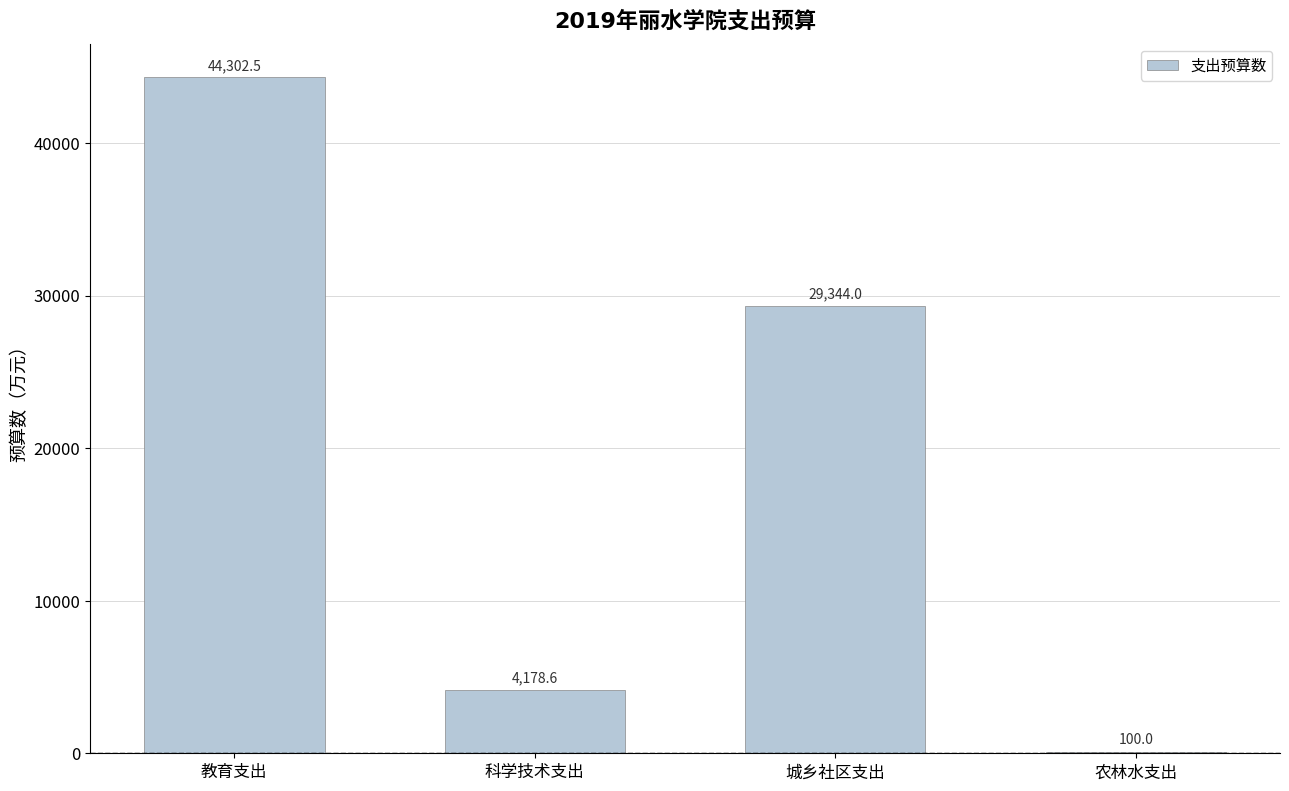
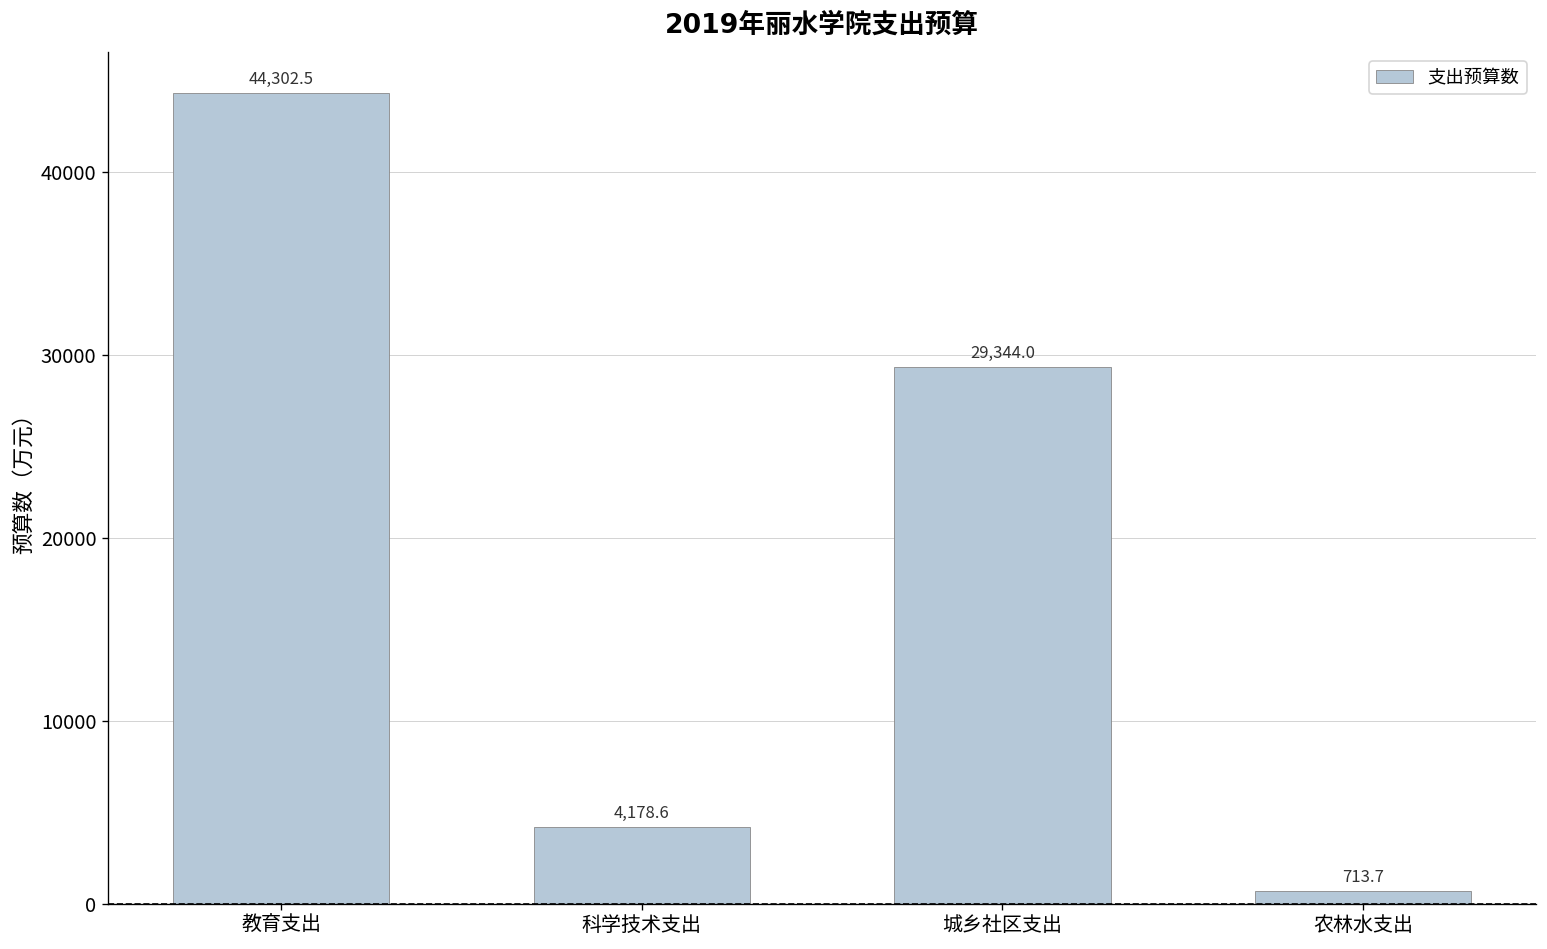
农林水支出: 100.0 -> 713.7
